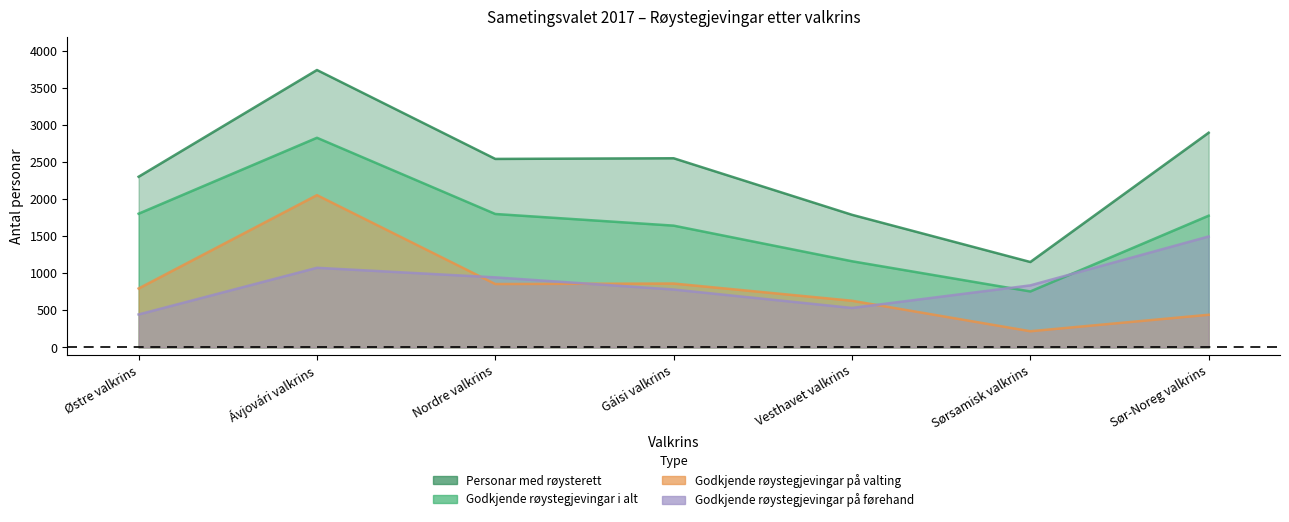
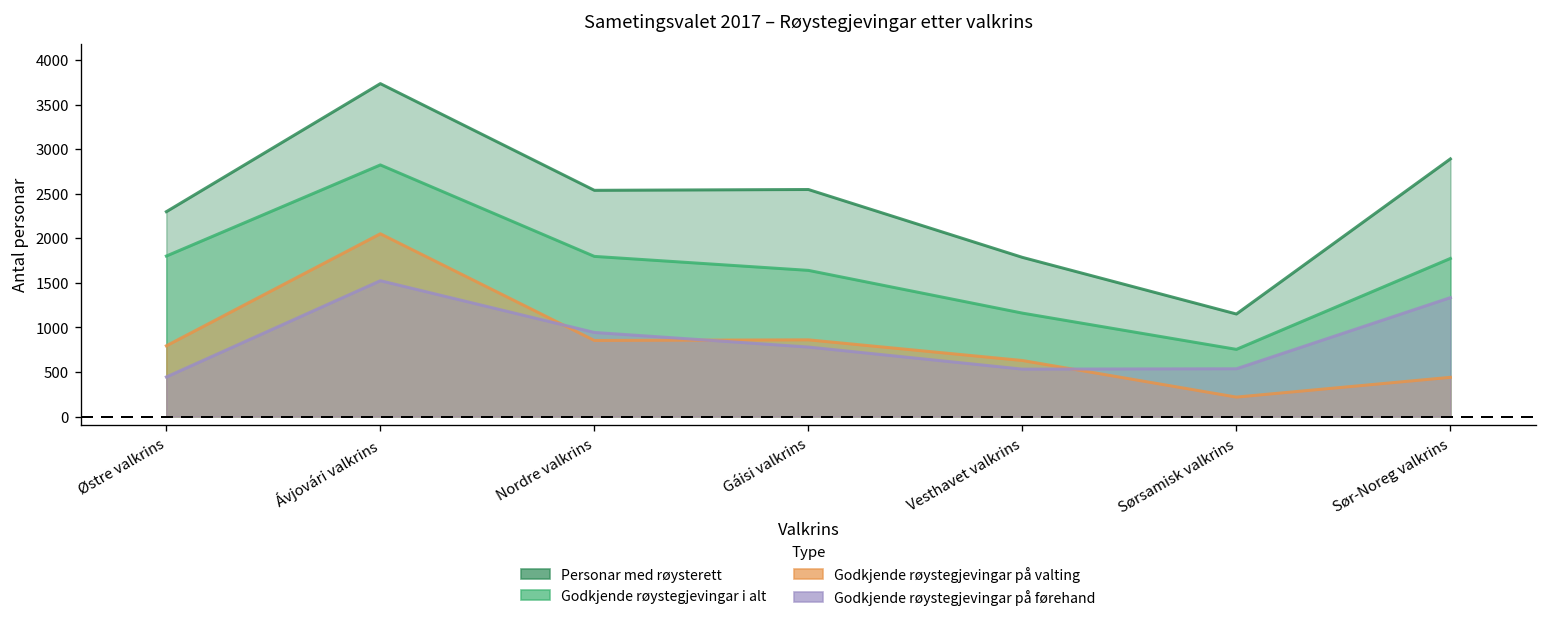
Godkjende røystegjevingar på førehand, Ávjovári valkrins: 1100 -> 1500
Godkjende røystegjevingar på førehand, Sørsamisk valkrins: 800 -> 500
Godkjende røystegjevingar på førehand, Sør-Noreg valkrins: 1500 -> 1300
